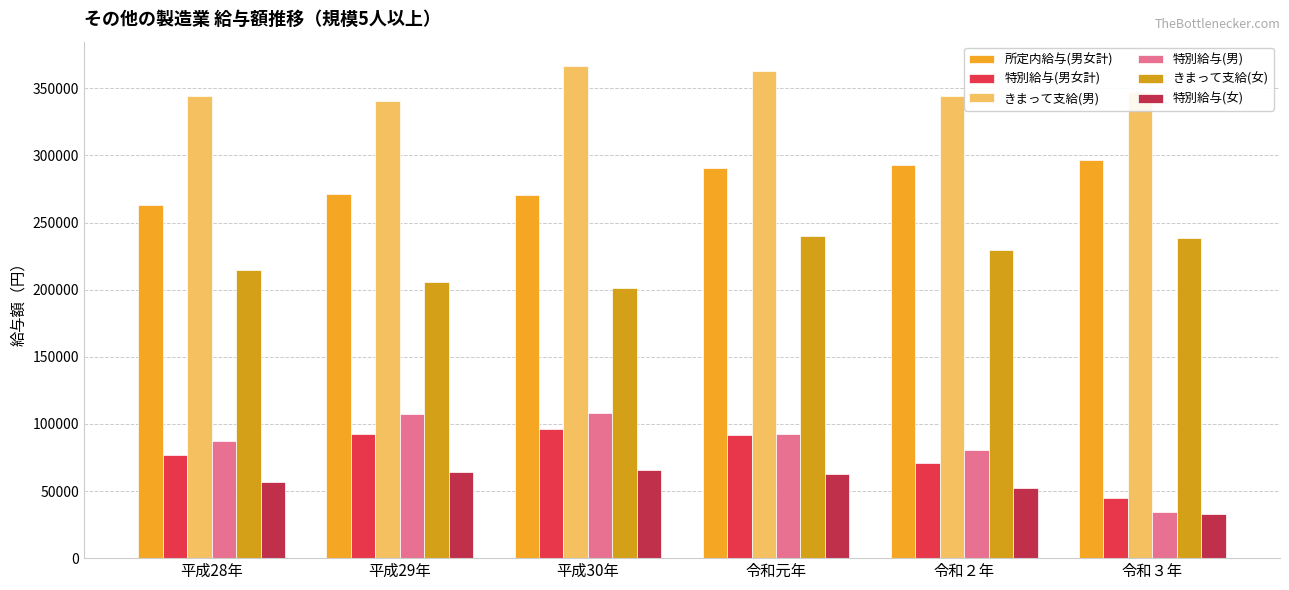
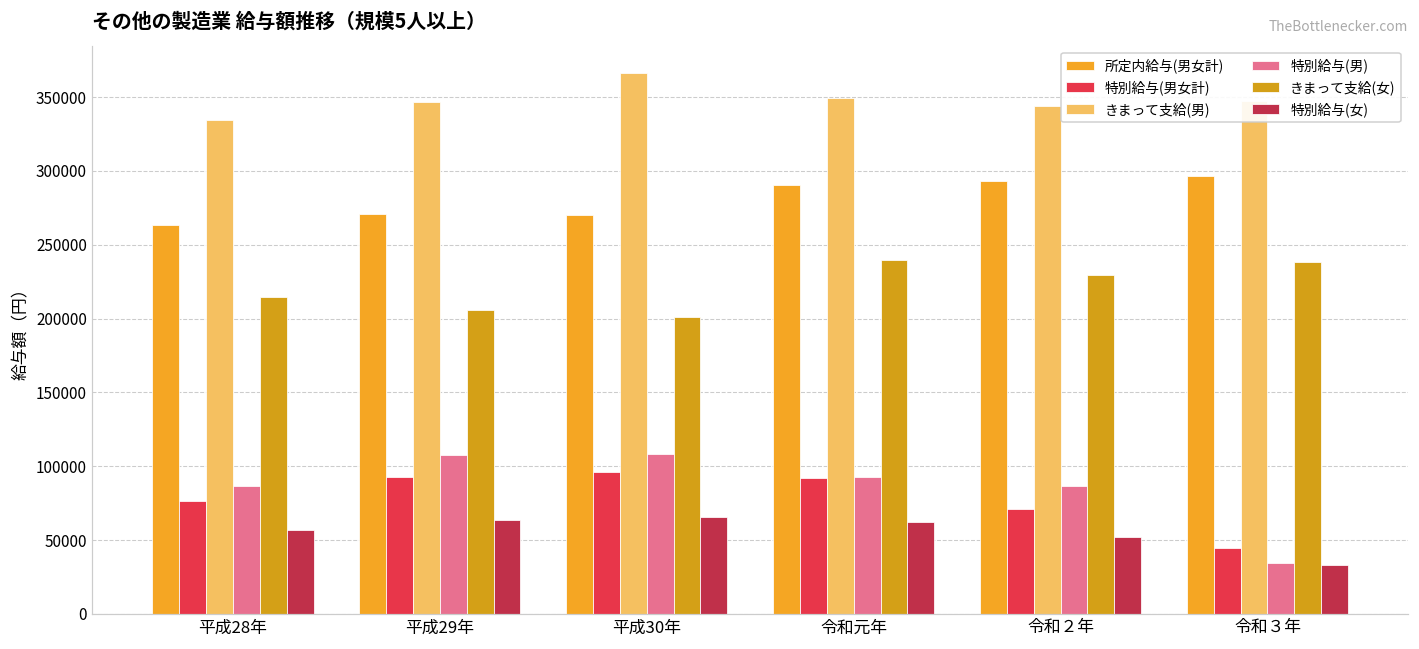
きまって支給(男), 平成28年: 344000 -> 335000
きまって支給(男), 平成29年: 340000 -> 346000
きまって支給(男), 令和元年: 363000 -> 349000
特別給与(男), 令和２年: 81000 -> 87000
